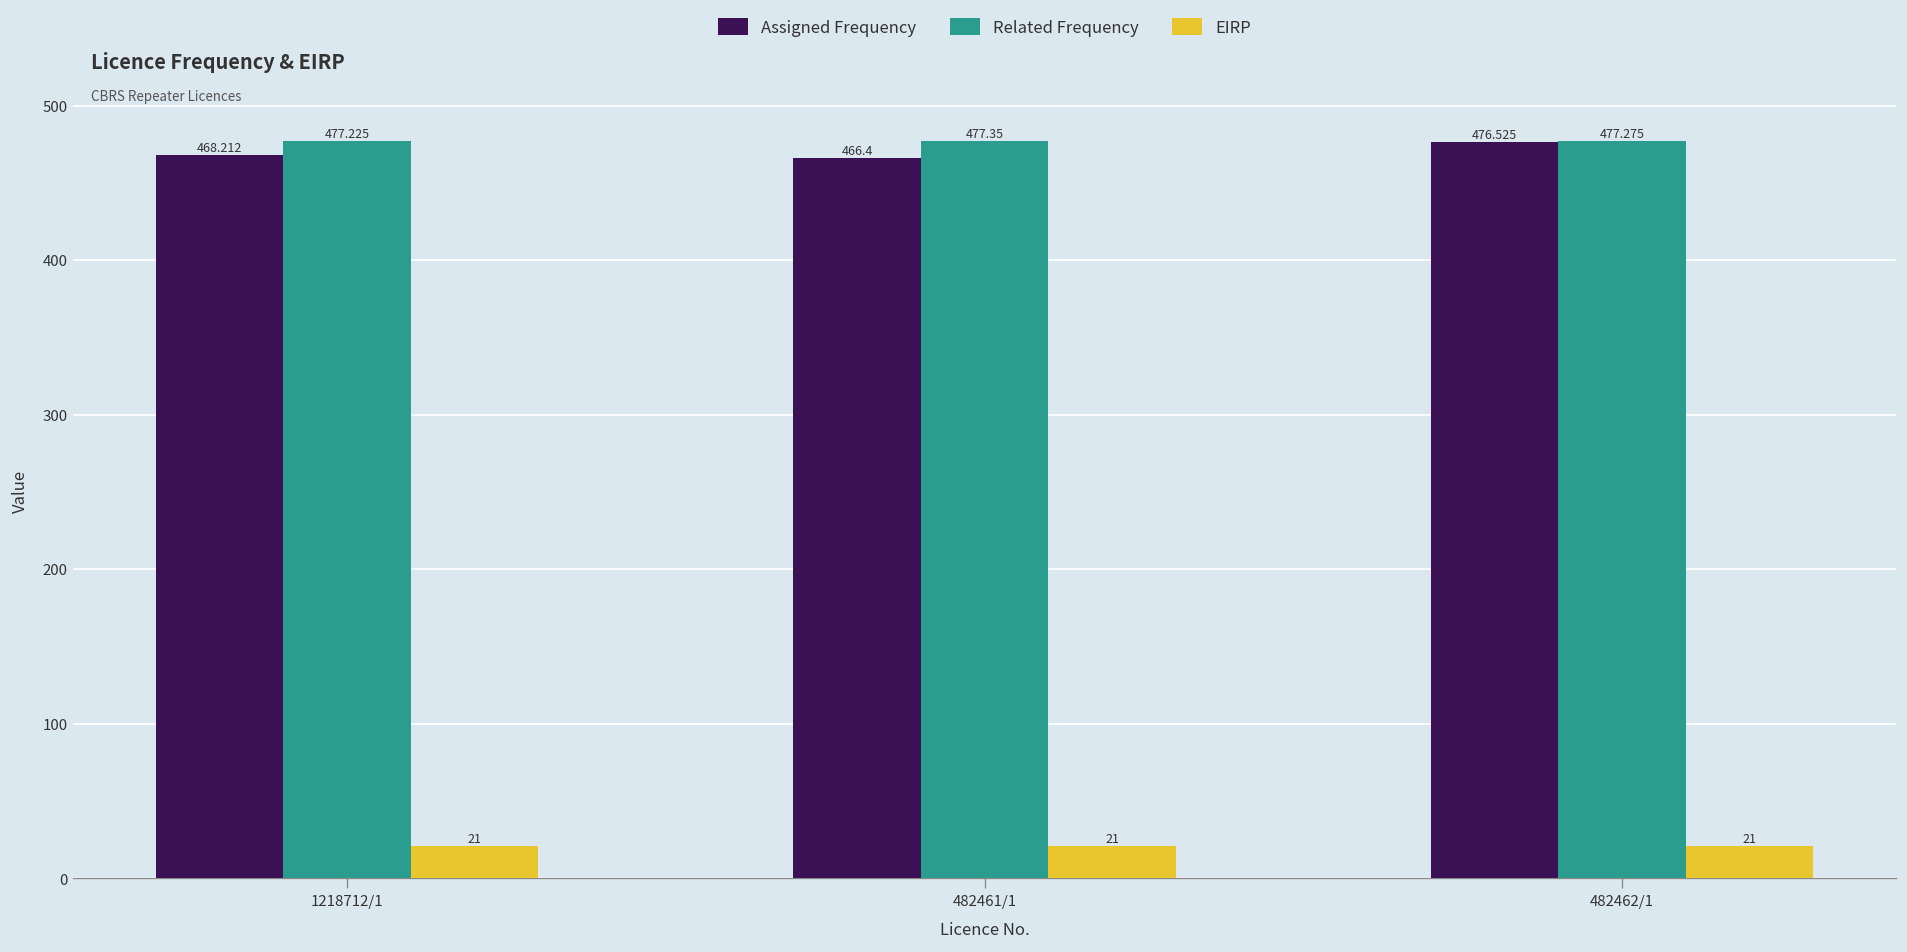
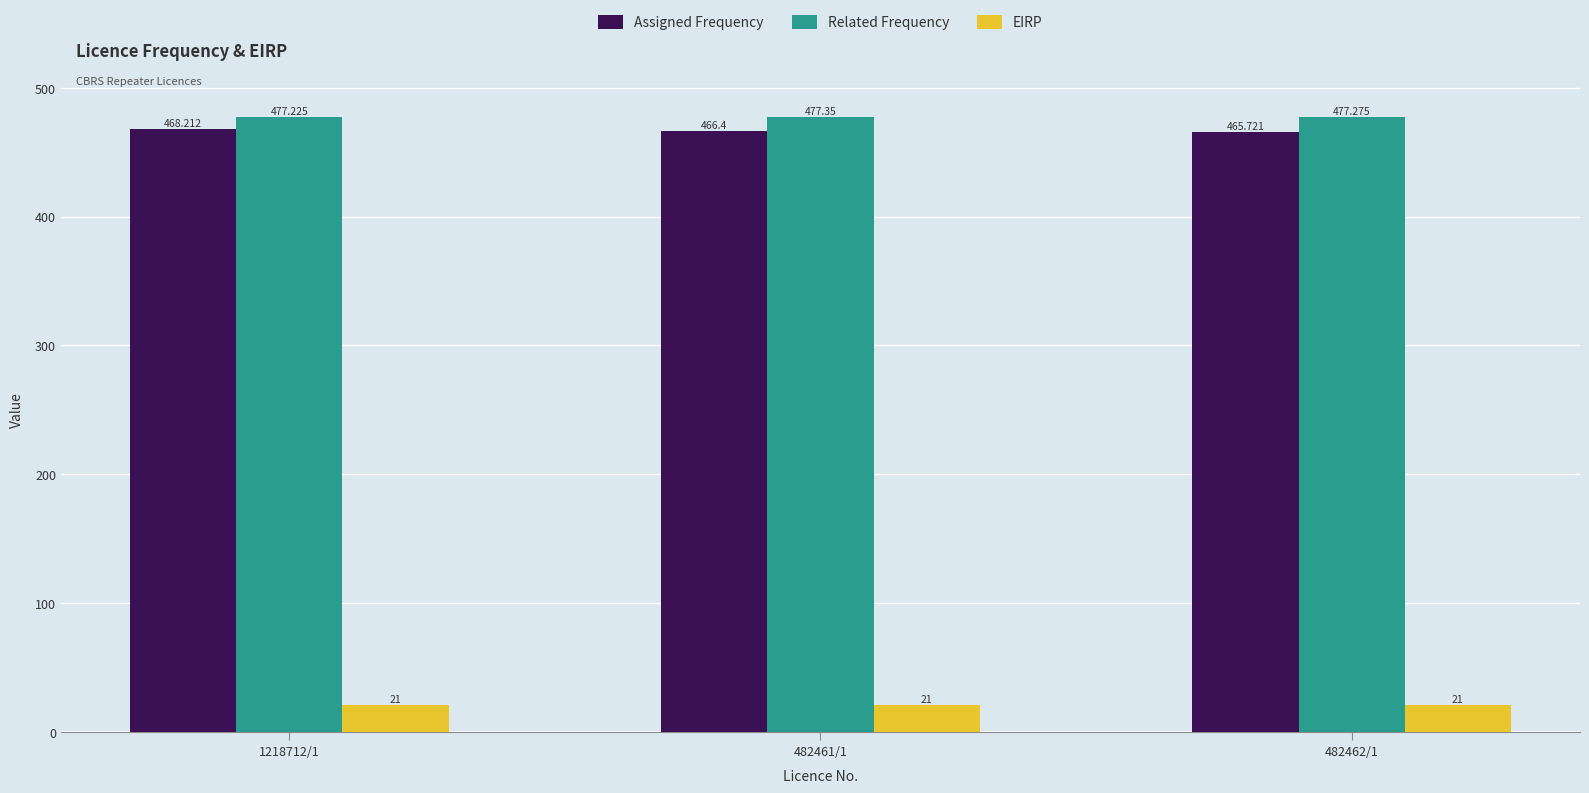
Assigned Frequency, 482462/1: 476.525 -> 465.721
